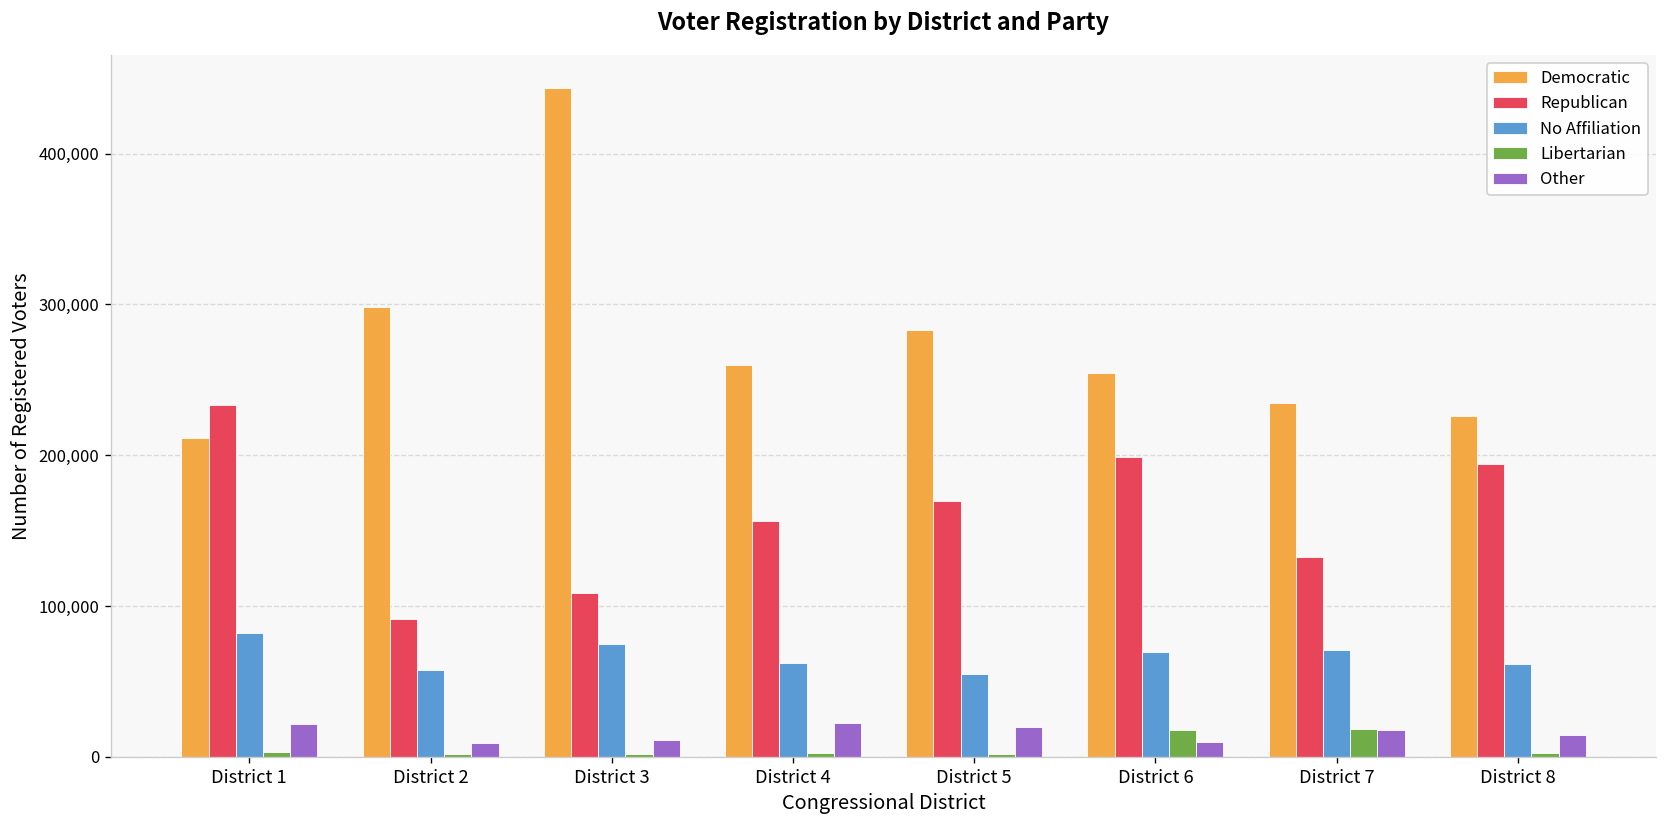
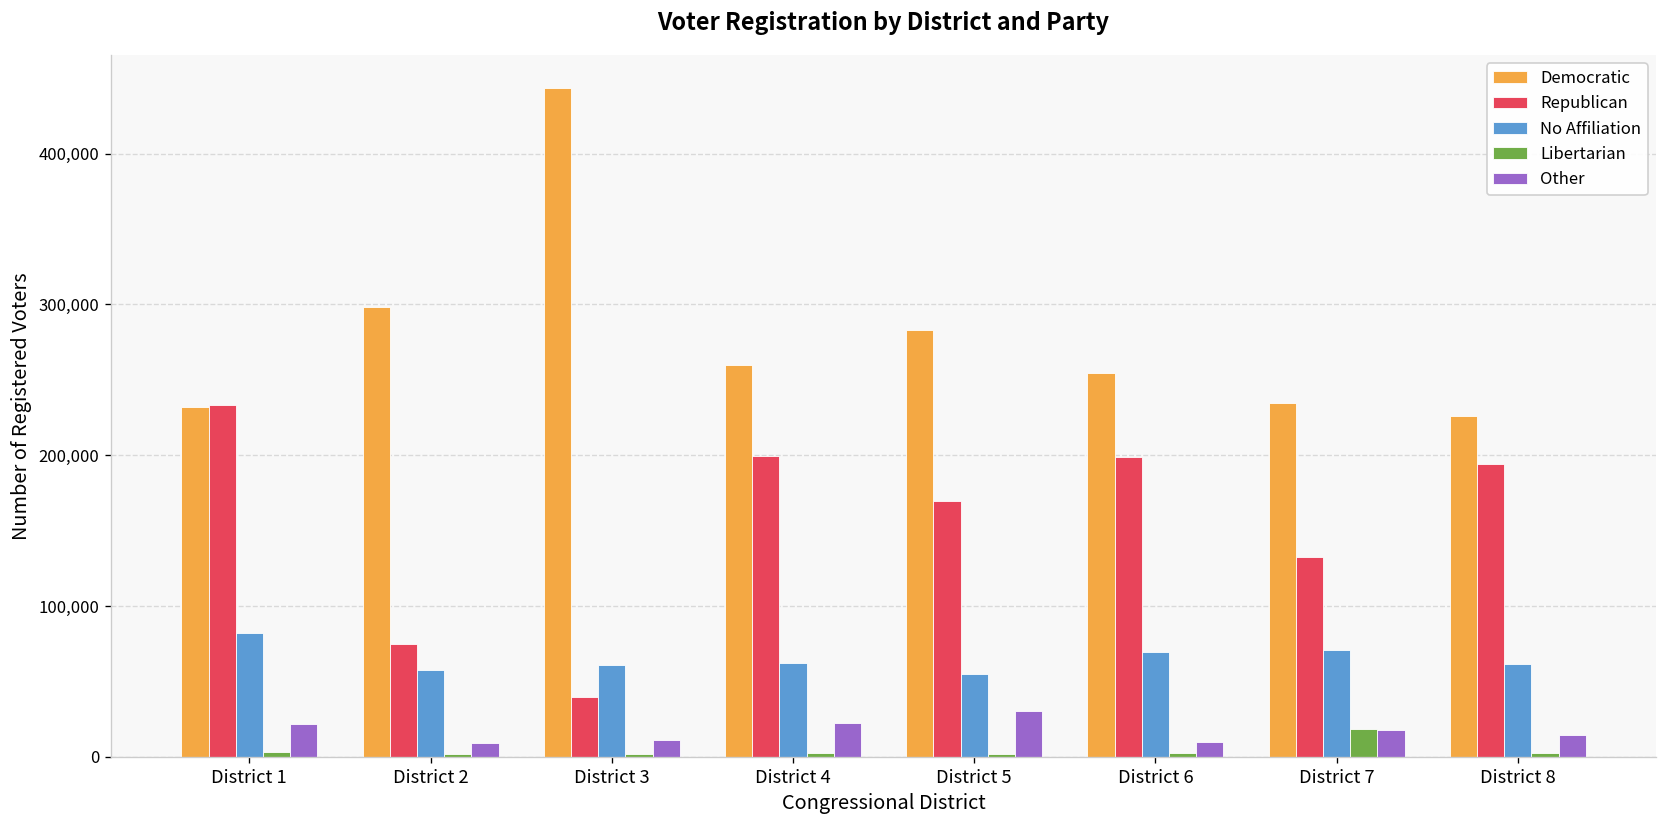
Democratic, District 1: 211,000 -> 232,000
Republican, District 2: 91,000 -> 75,000
Republican, District 3: 108,000 -> 40,000
No Affiliation, District 3: 75,000 -> 61,000
Republican, District 4: 157,000 -> 199,000
Other, District 5: 20,000 -> 30,000
Libertarian, District 6: 18,000 -> 3,000
